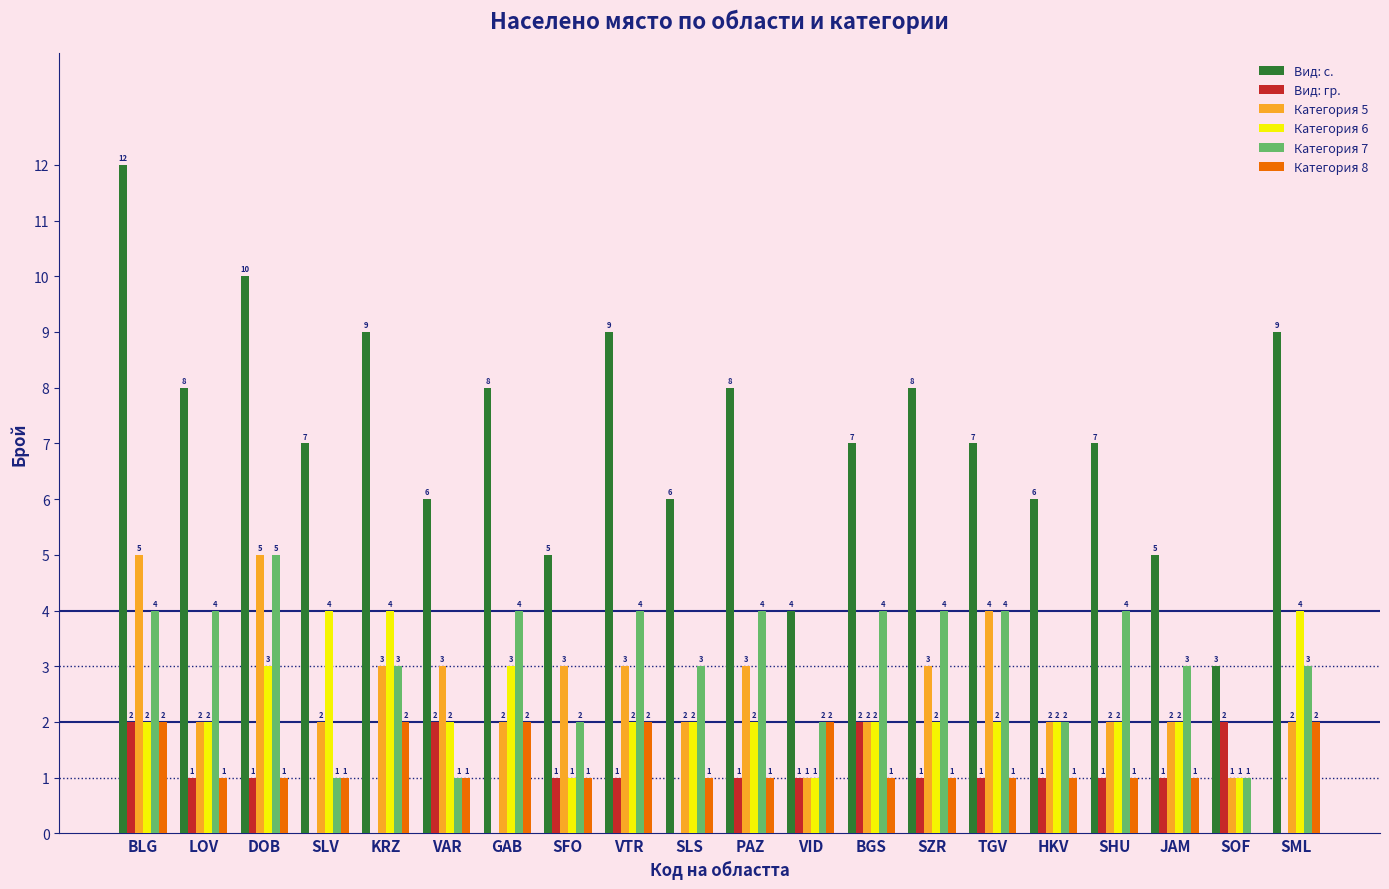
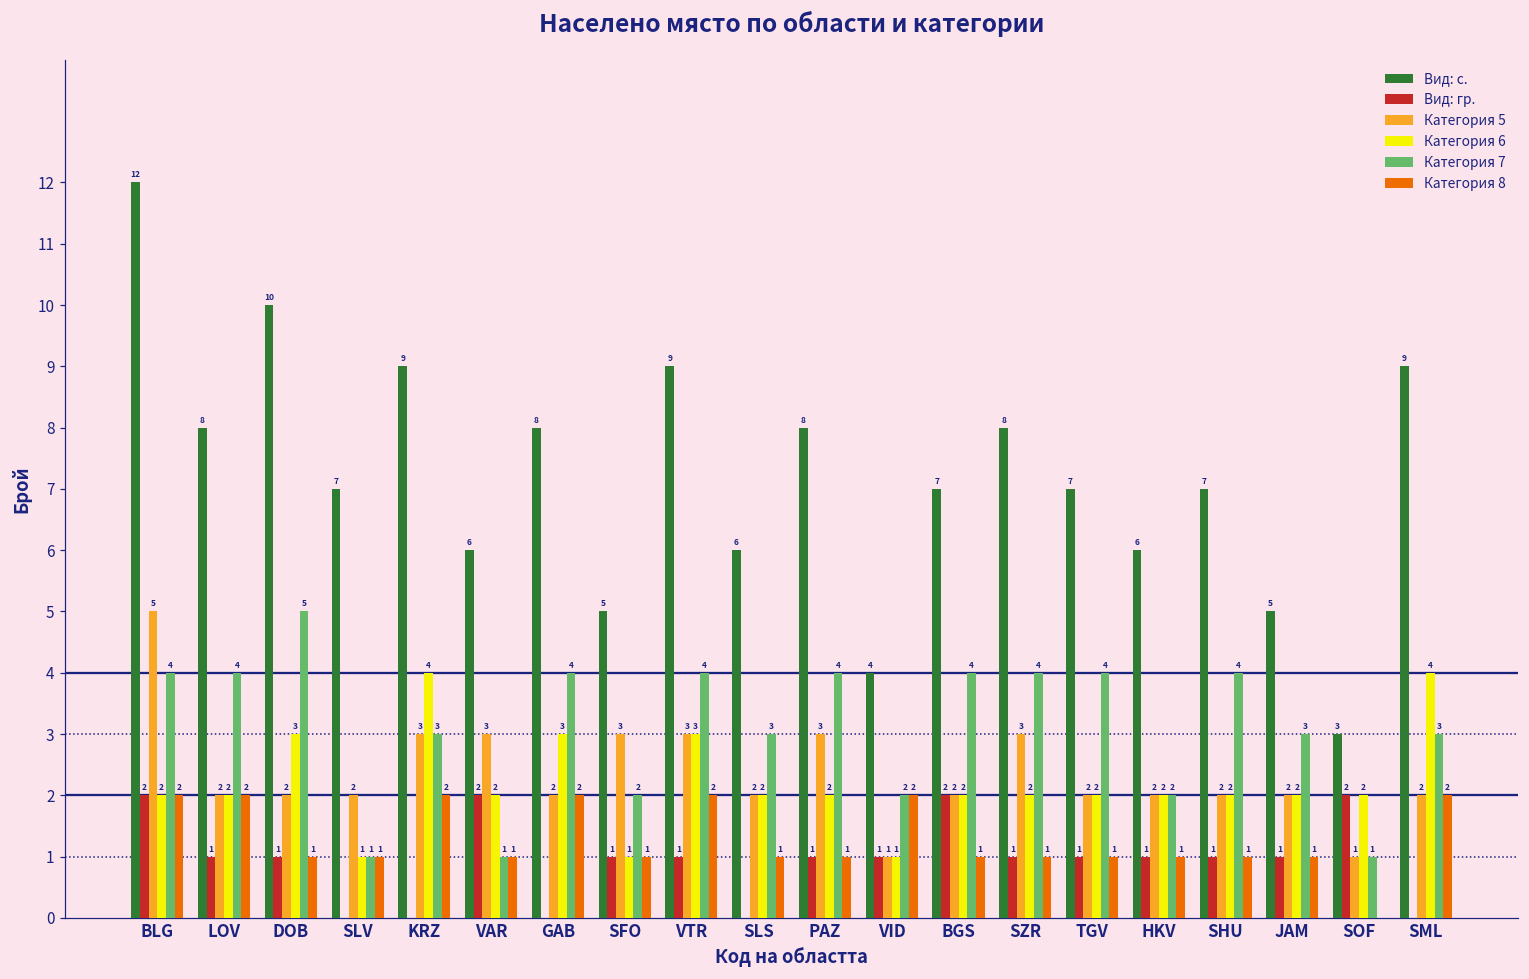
Категория 8, LOV: 1 -> 2
Категория 5, DOB: 5 -> 2
Категория 6, SLV: 4 -> 1
Категория 6, VTR: 2 -> 3
Категория 5, TGV: 4 -> 2
Категория 6, SOF: 1 -> 2
